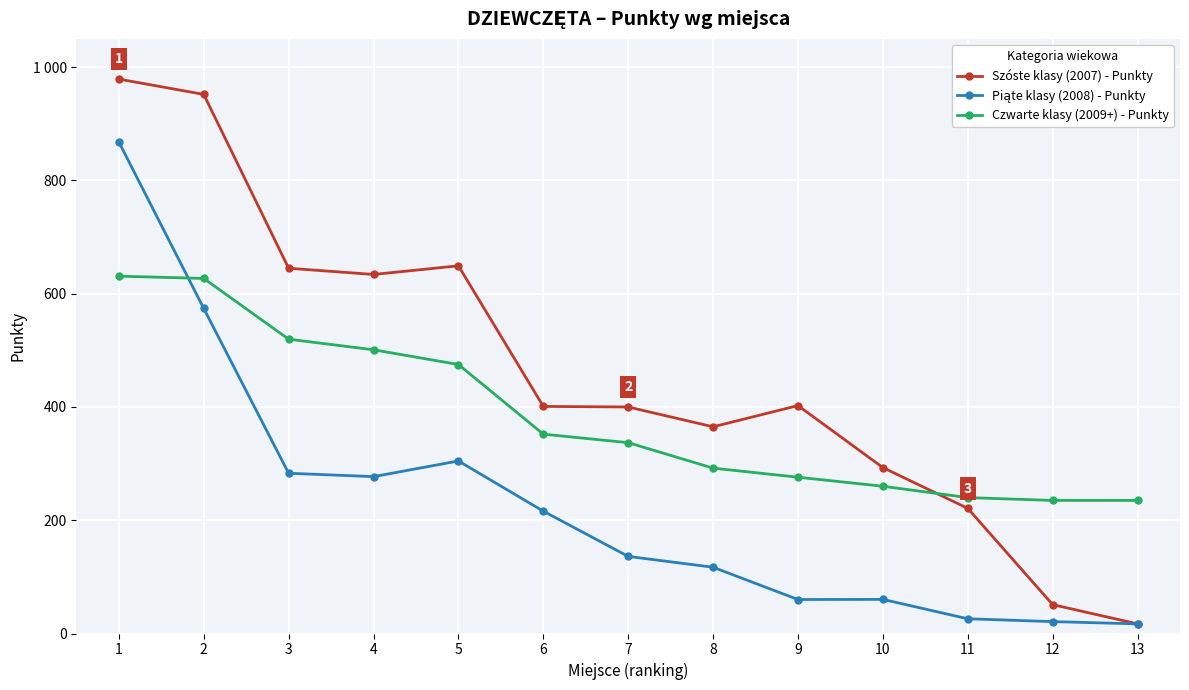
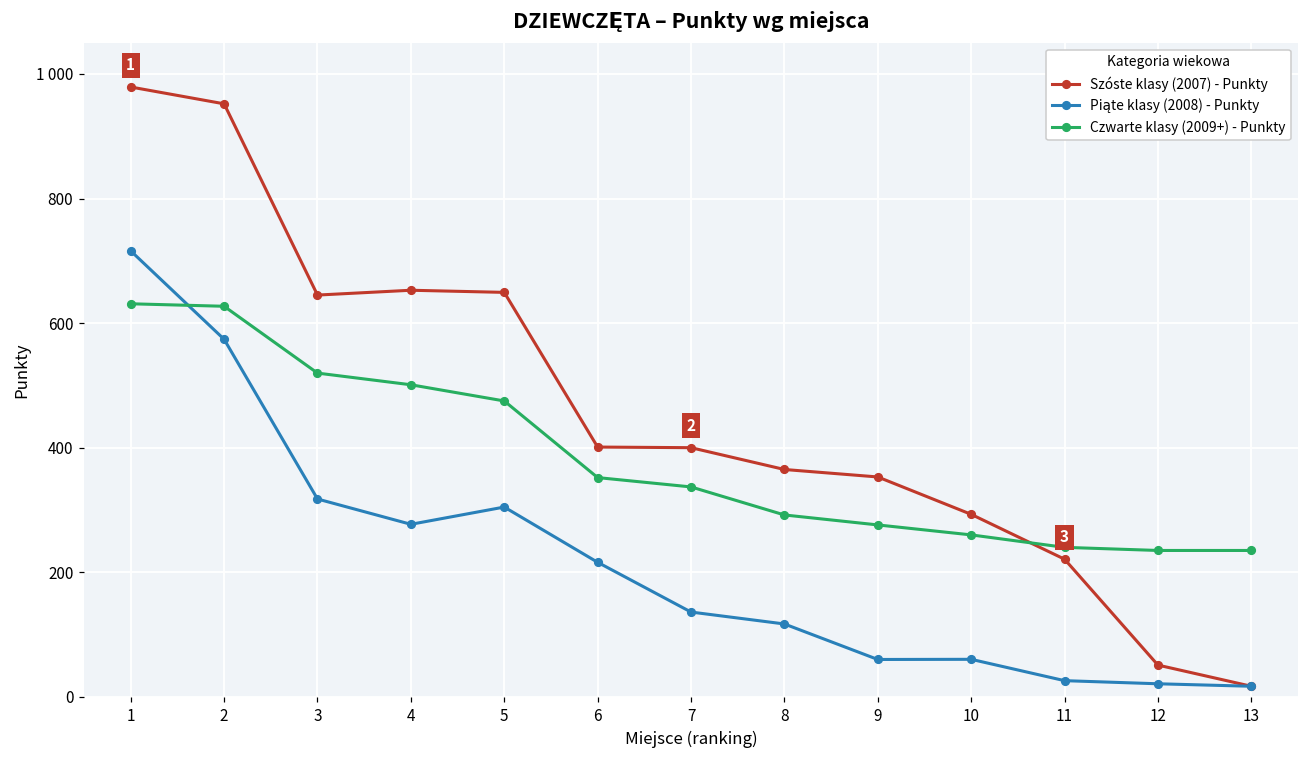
Piąte klasy (2008) - Punkty, 1: 870 -> 720
Piąte klasy (2008) - Punkty, 3: 280 -> 320
Szóste klasy (2007) - Punkty, 4: 630 -> 650
Szóste klasy (2007) - Punkty, 9: 400 -> 350
